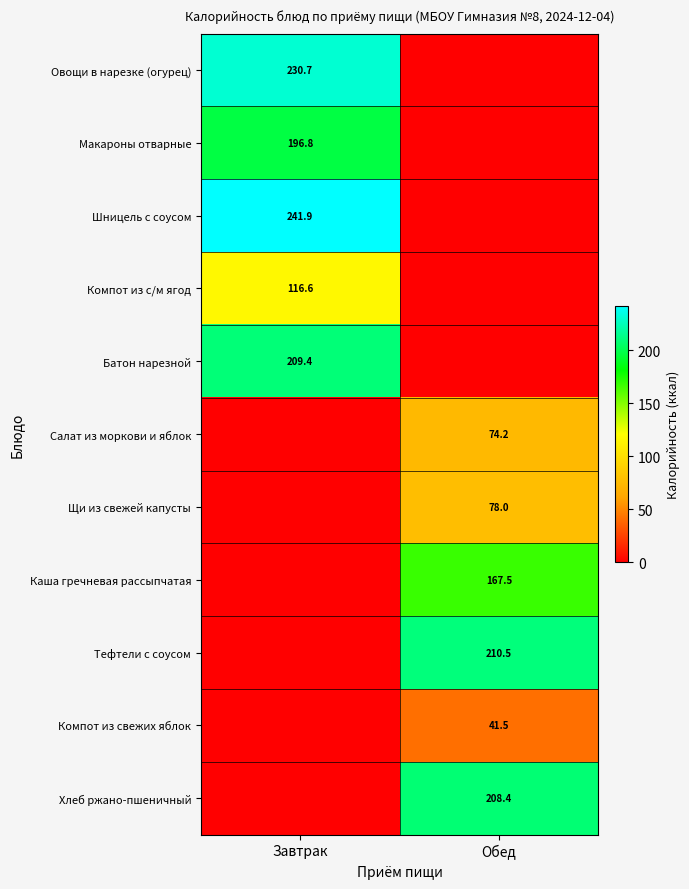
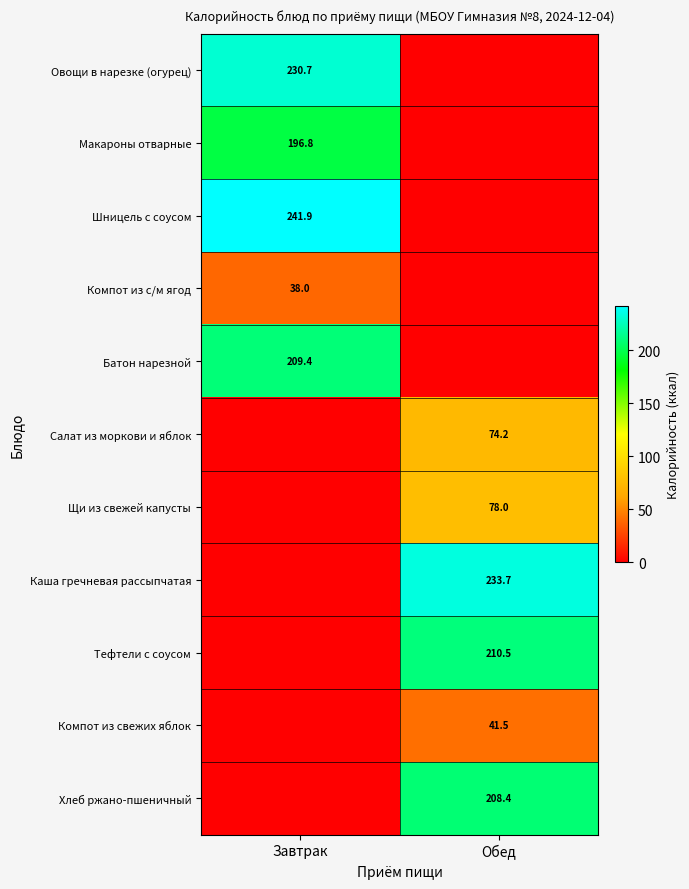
Компот из с/м ягод, Завтрак: 116.6 -> 38.0
Каша гречневая рассыпчатая, Обед: 167.5 -> 233.7
